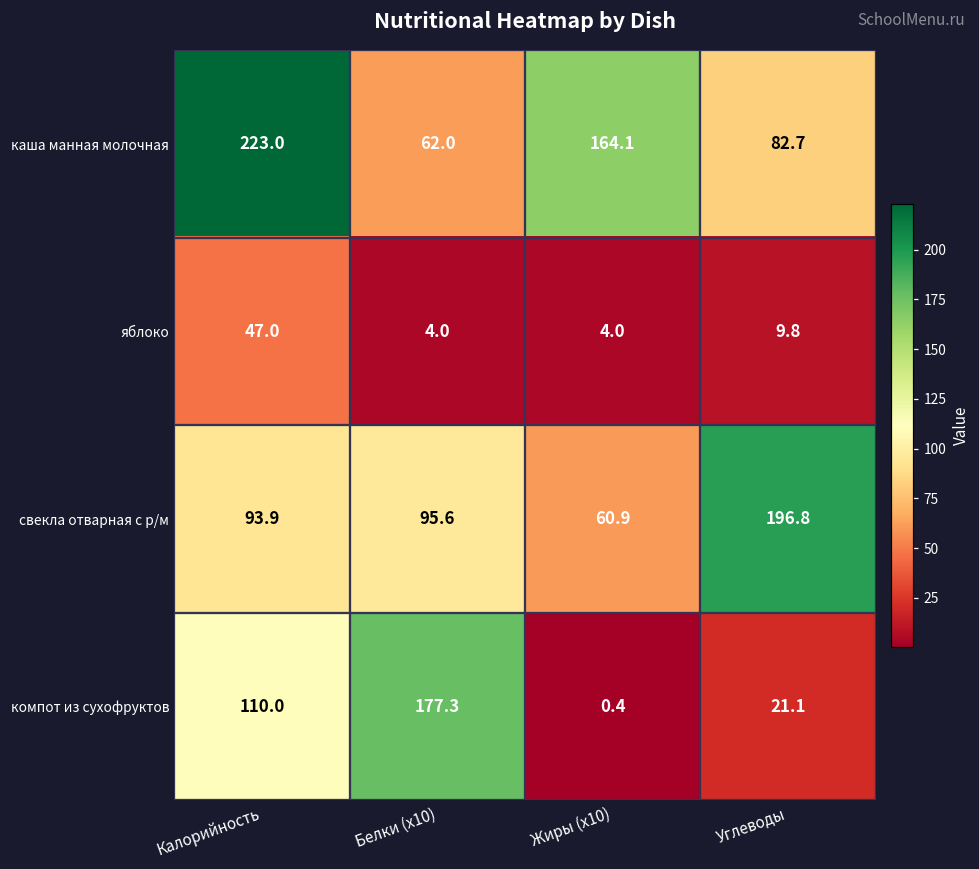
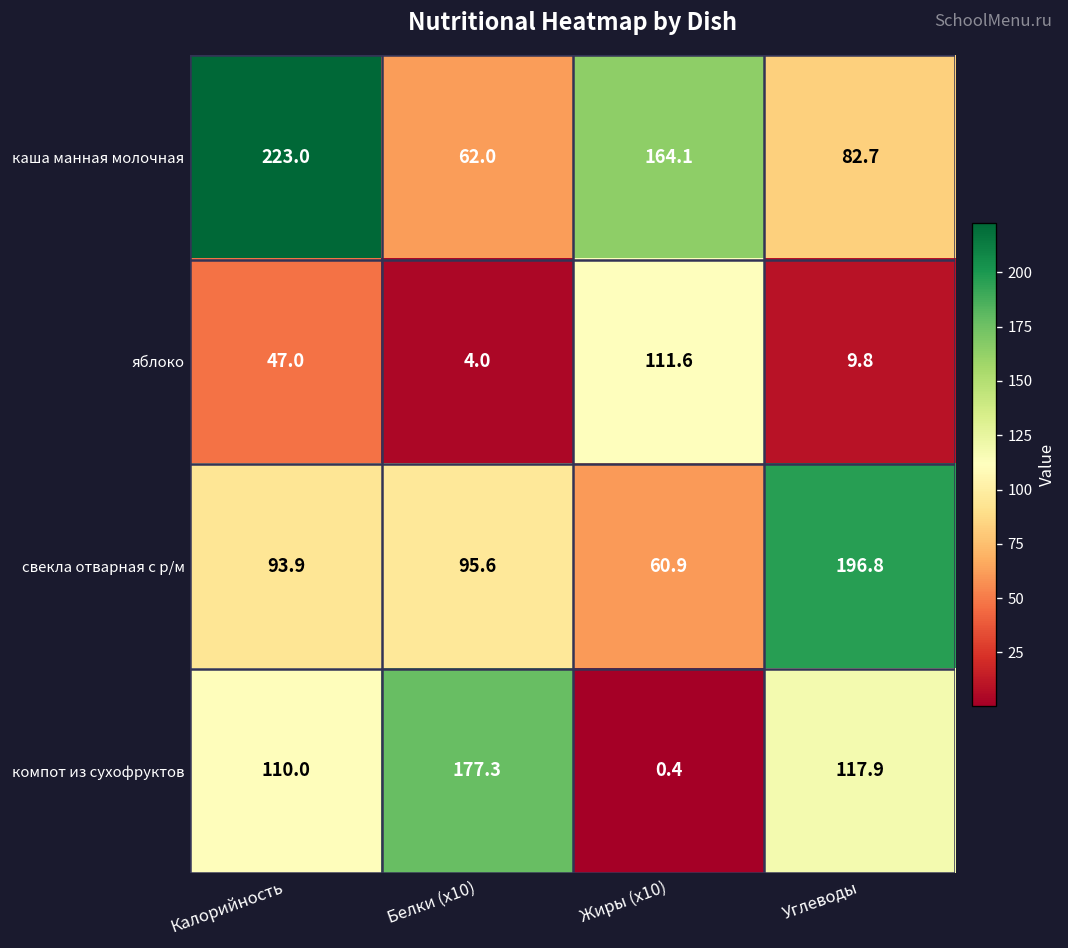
яблоко, Жиры (x10): 4.0 -> 111.6
компот из сухофруктов, Углеводы: 21.1 -> 117.9
